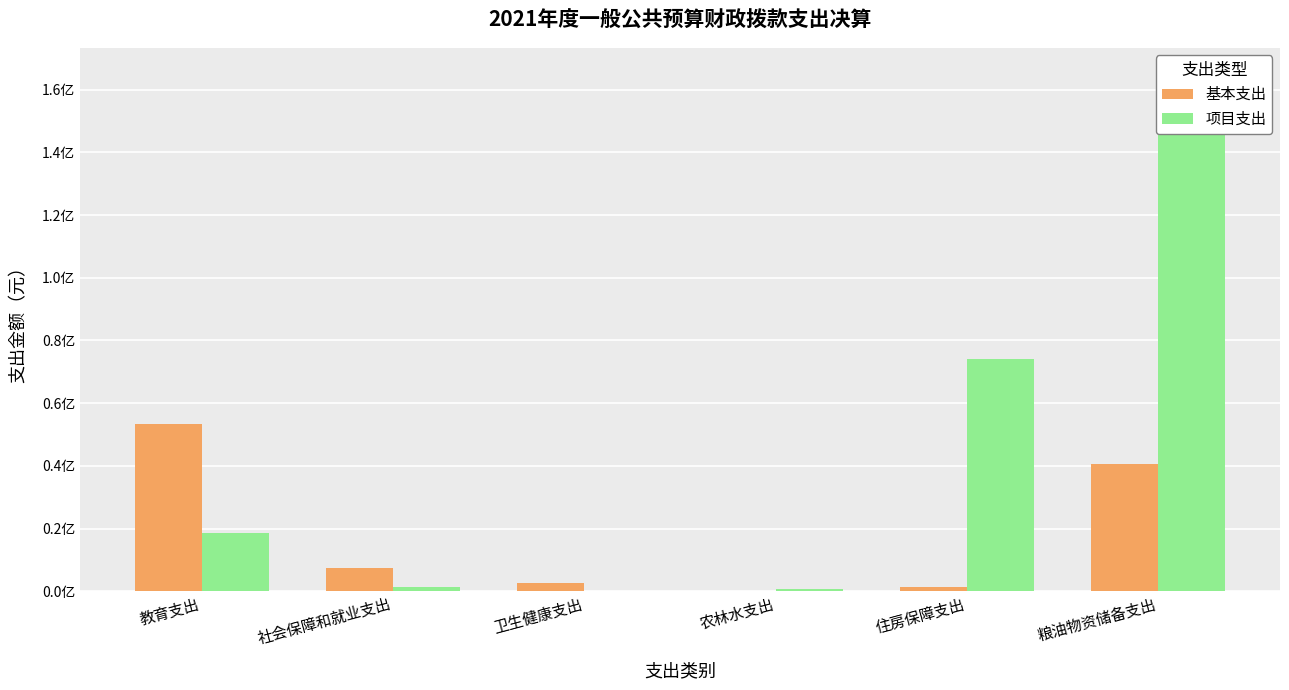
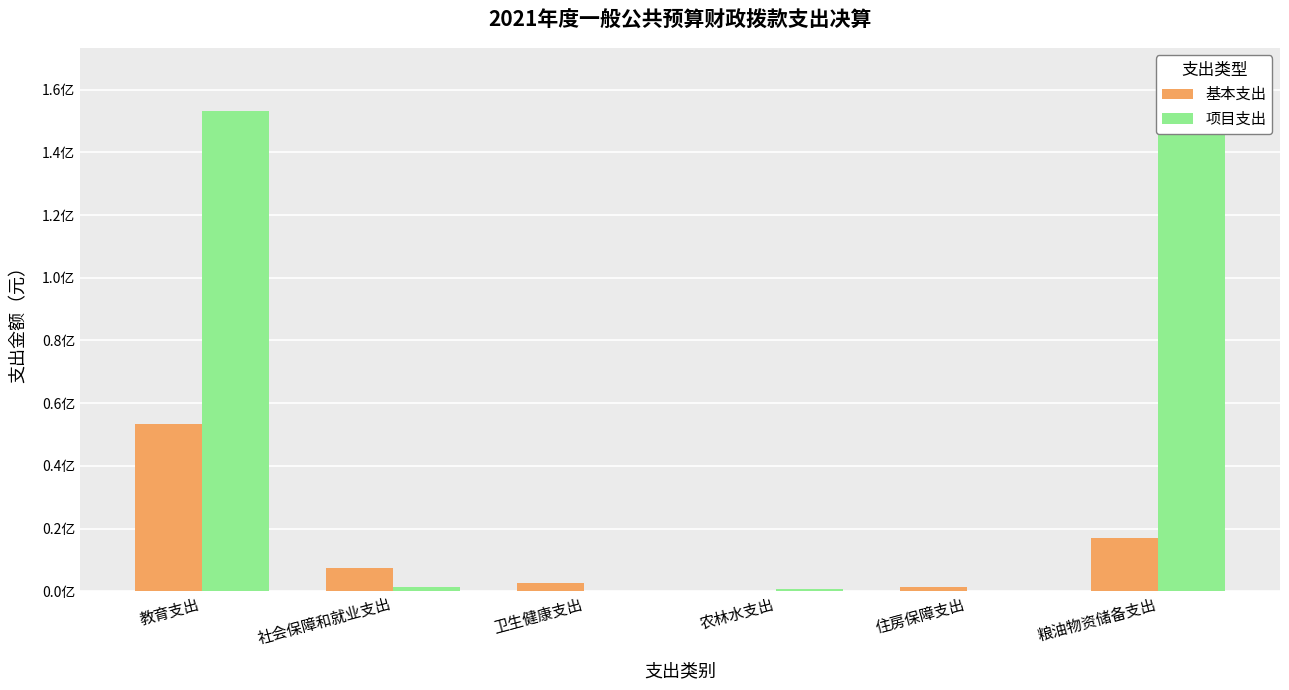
项目支出, 教育支出: 0.19亿 -> 1.53亿
项目支出, 住房保障支出: 0.74亿 -> 0.00亿
基本支出, 粮油物资储备支出: 0.41亿 -> 0.17亿
